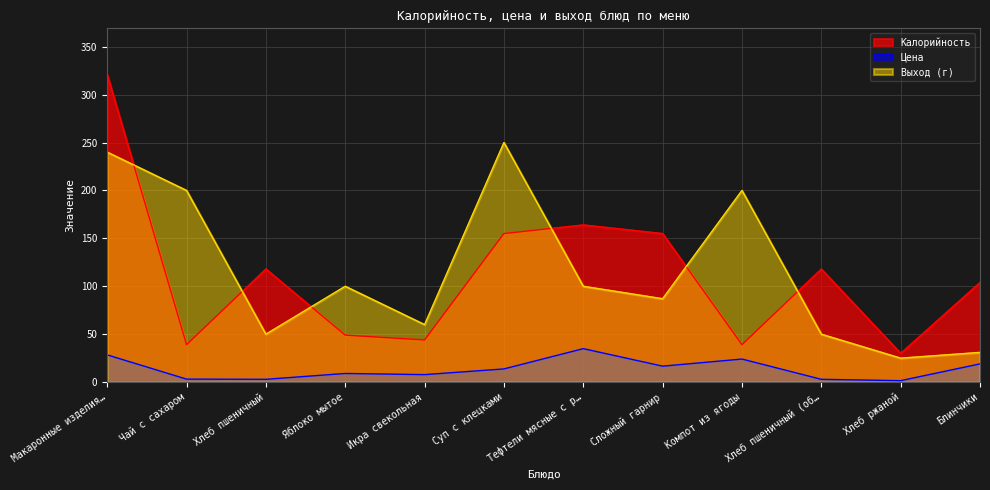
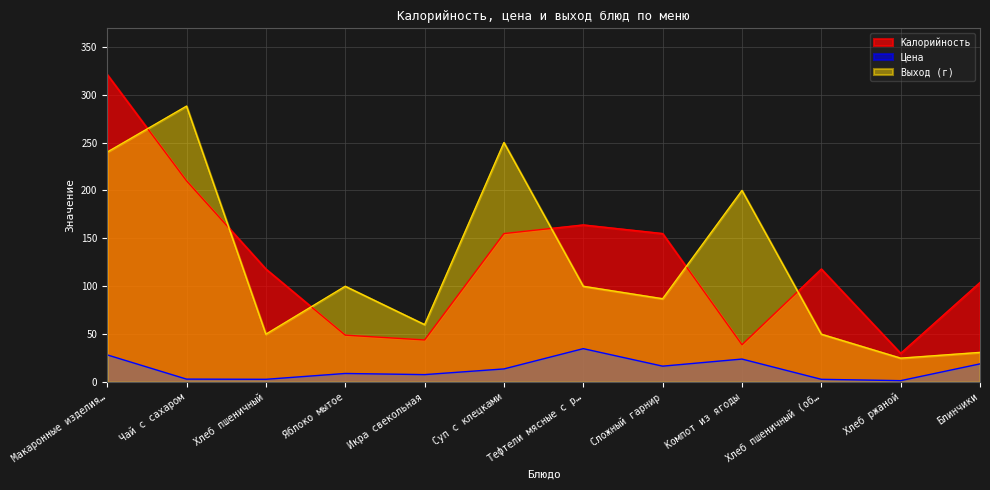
Калорийность, Чай с сахаром: 40 -> 210
Выход (г), Чай с сахаром: 200 -> 290
